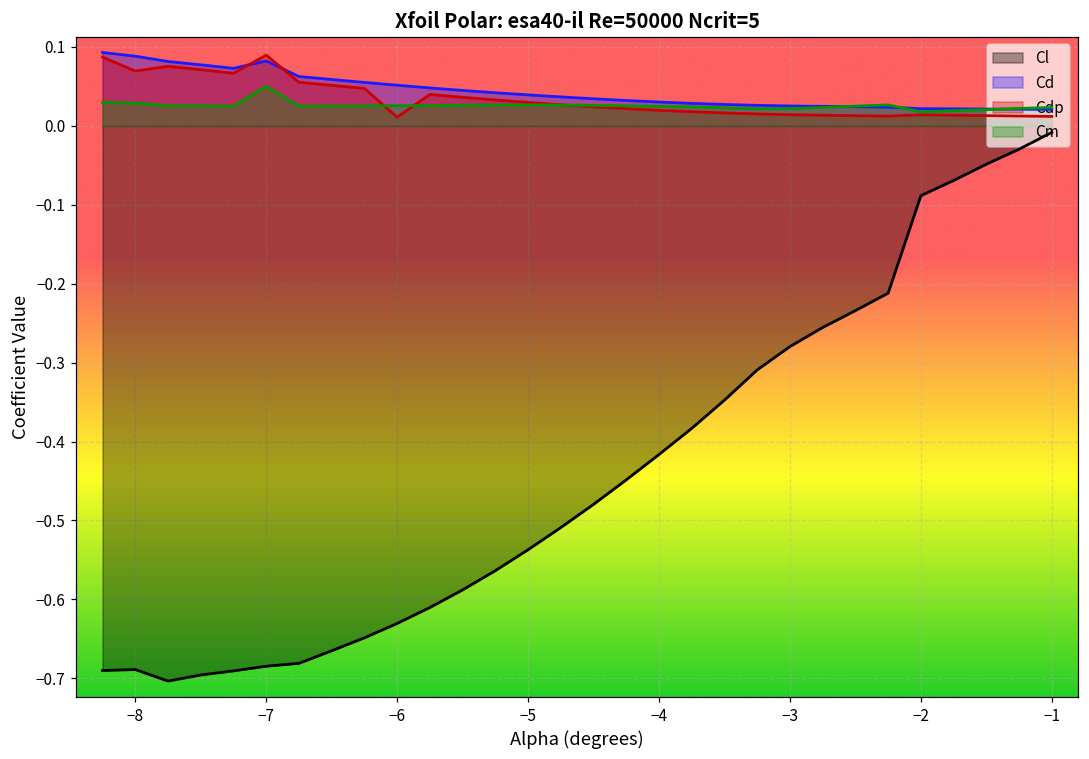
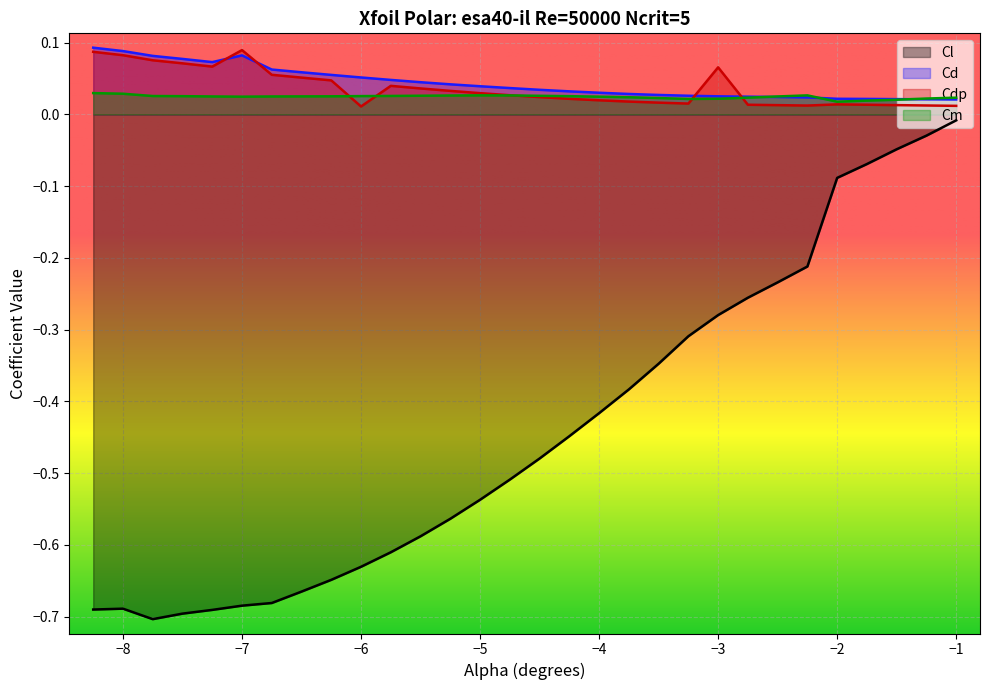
Cdp, −8: 0.07 -> 0.08
Cm, −7: 0.05 -> 0.02
Cdp, −3: 0.01 -> 0.07
